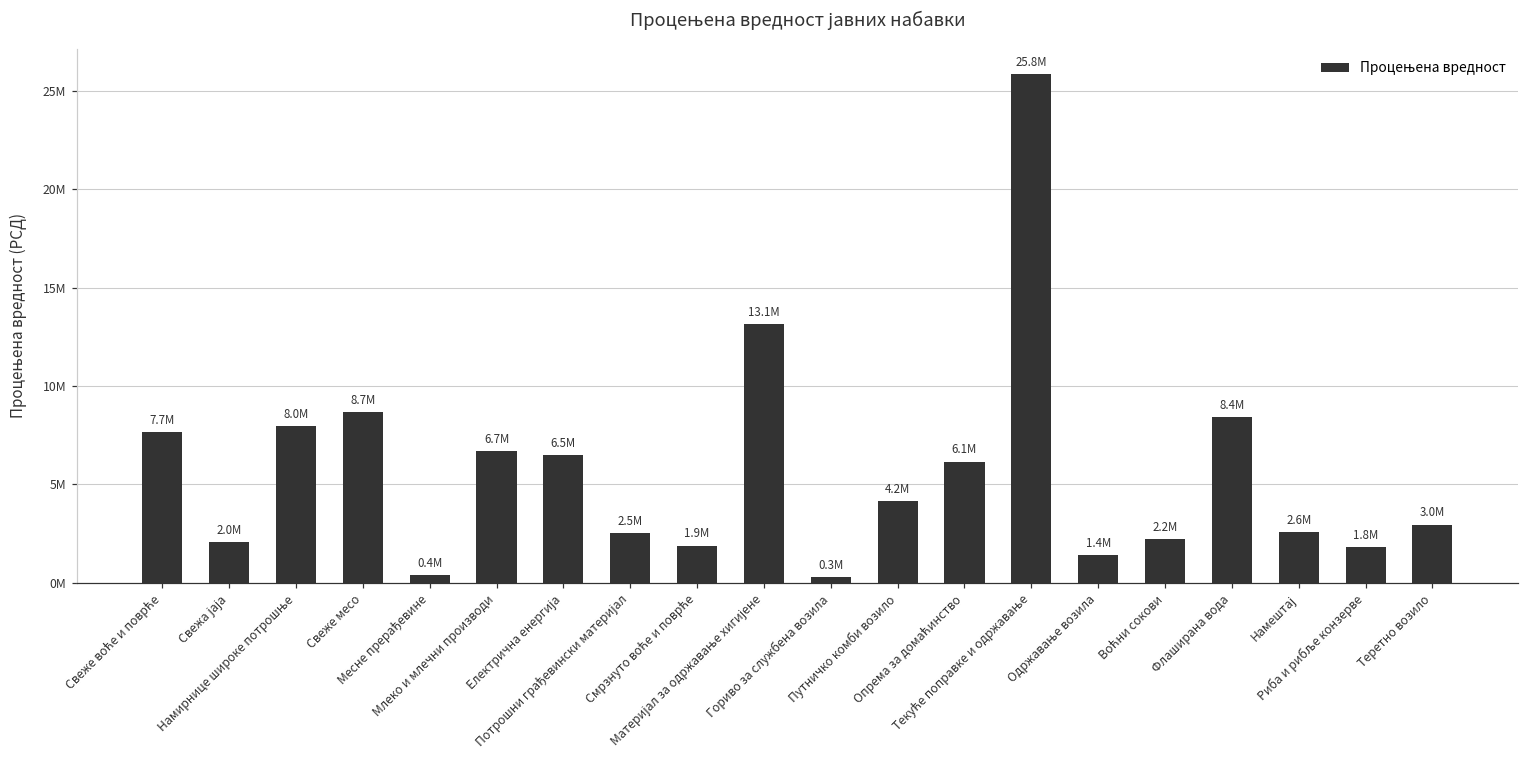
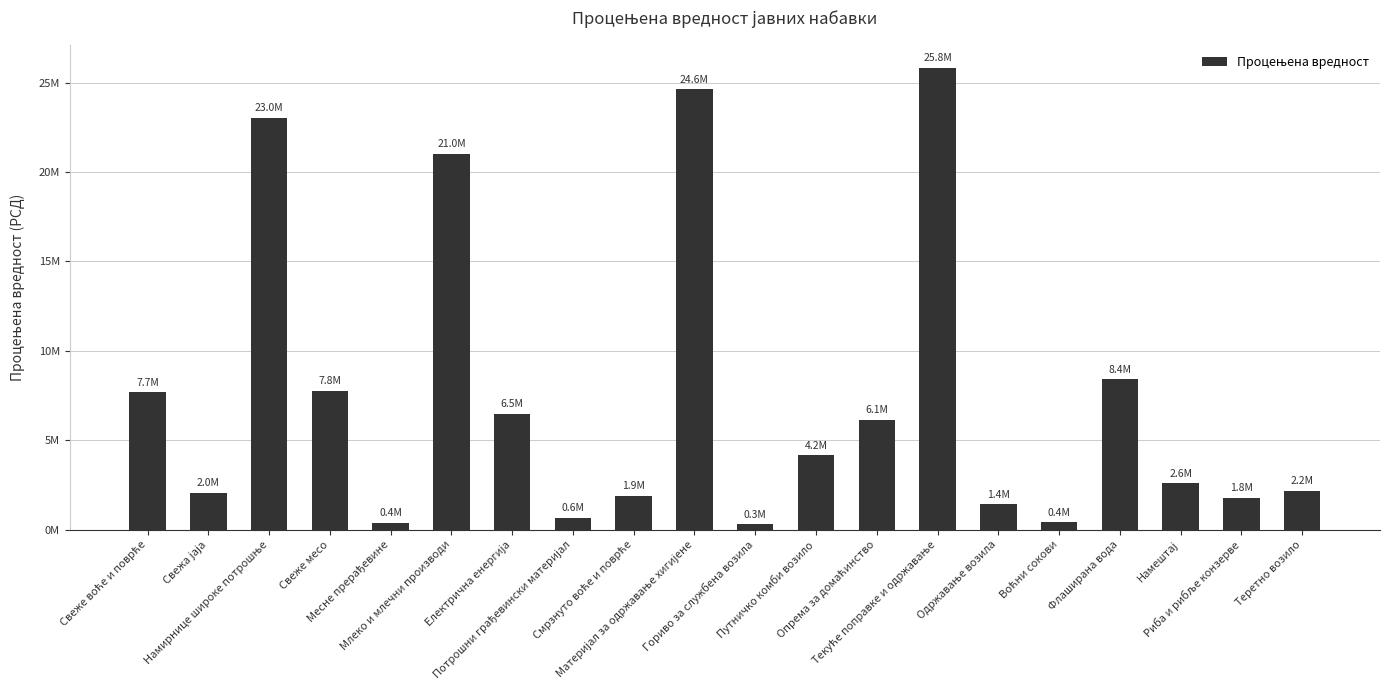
Намирнице широке потрошње: 8.0M -> 23.0M
Свеже месо: 8.7M -> 7.8M
Млеко и млечни производи: 6.7M -> 21.0M
Потрошни грађевински материјал: 2.5M -> 0.6M
Материјал за одржавање хигијене: 13.1M -> 24.6M
Воћни сокови: 2.2M -> 0.4M
Теретно возило: 3.0M -> 2.2M
